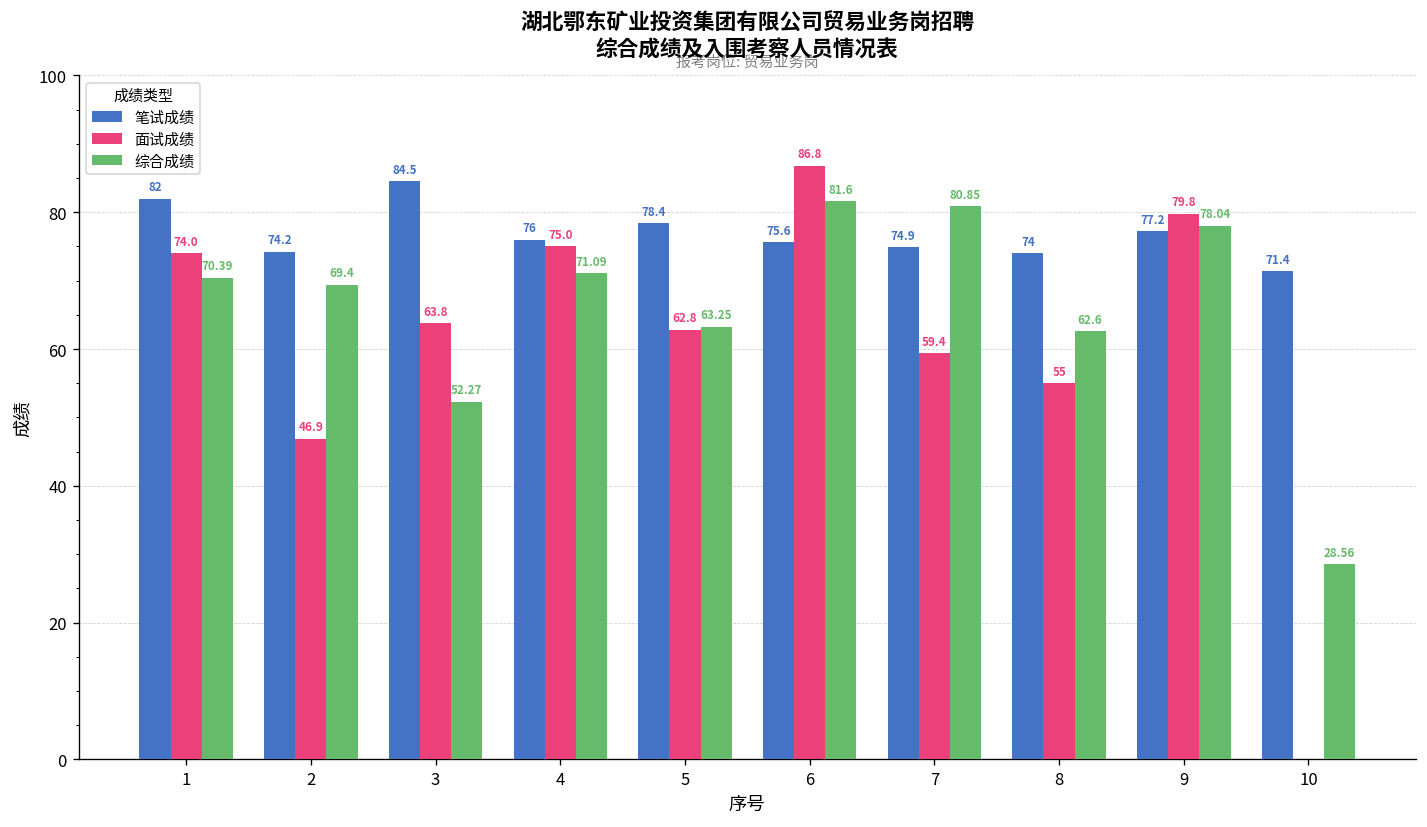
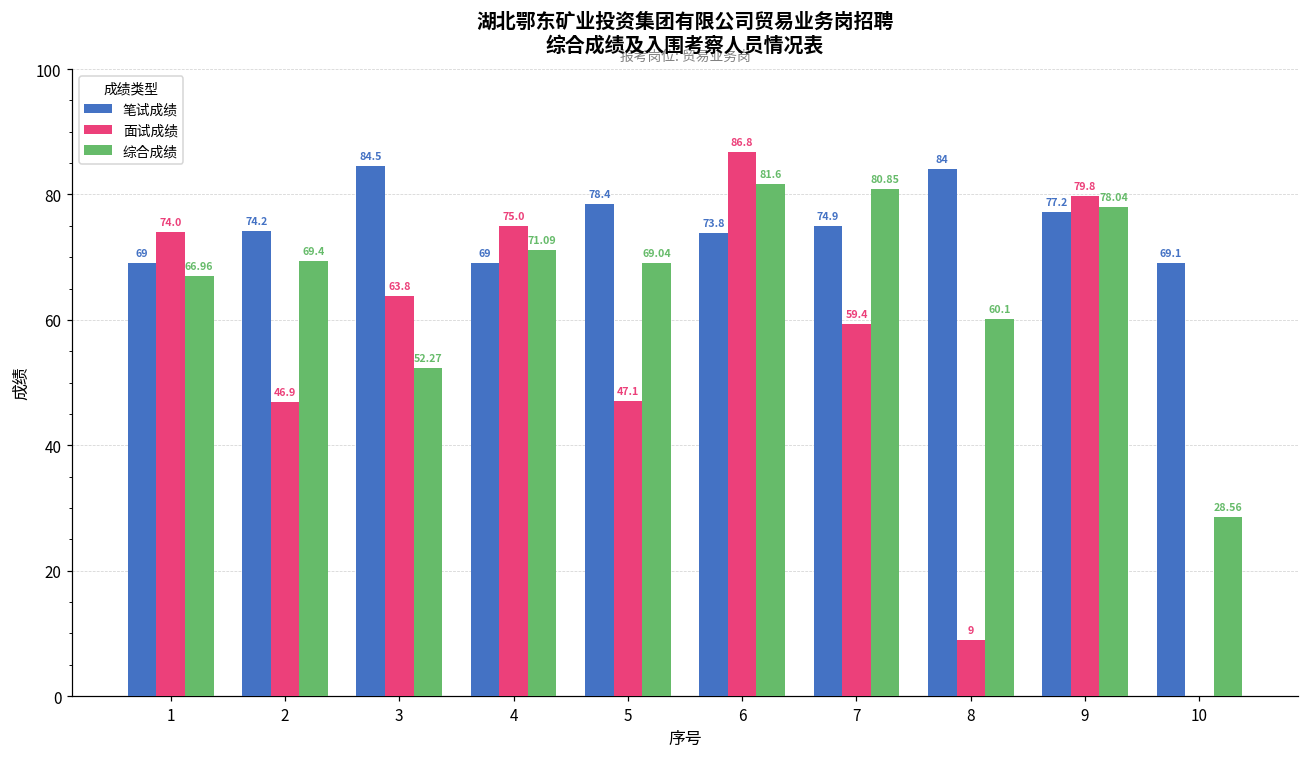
笔试成绩, 1: 82 -> 69
综合成绩, 1: 70.39 -> 66.96
笔试成绩, 4: 76 -> 69
面试成绩, 5: 62.8 -> 47.1
综合成绩, 5: 63.25 -> 69.04
笔试成绩, 6: 75.6 -> 73.8
笔试成绩, 8: 74 -> 84
面试成绩, 8: 55 -> 9
综合成绩, 8: 62.6 -> 60.1
笔试成绩, 10: 71.4 -> 69.1
